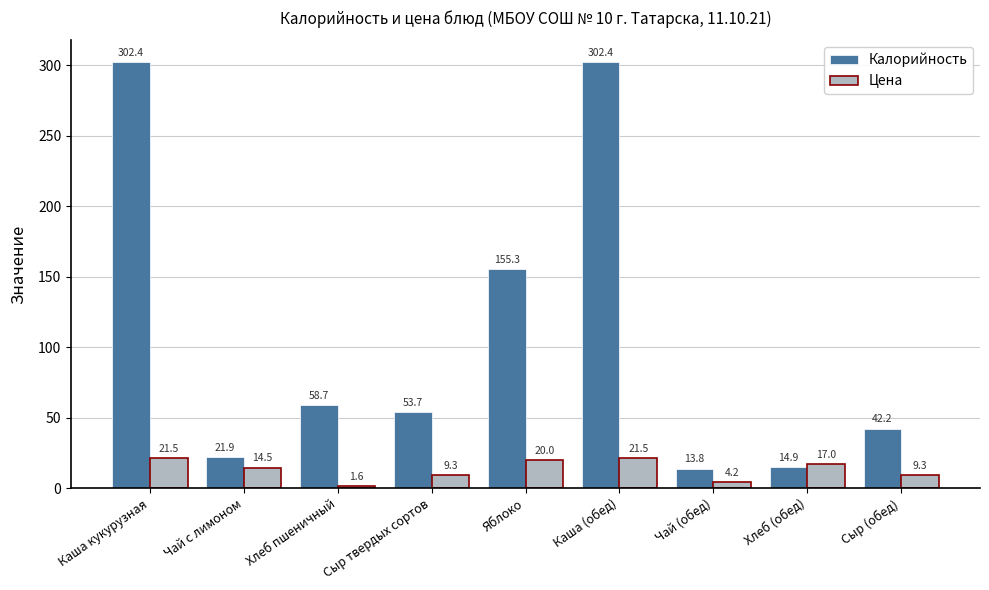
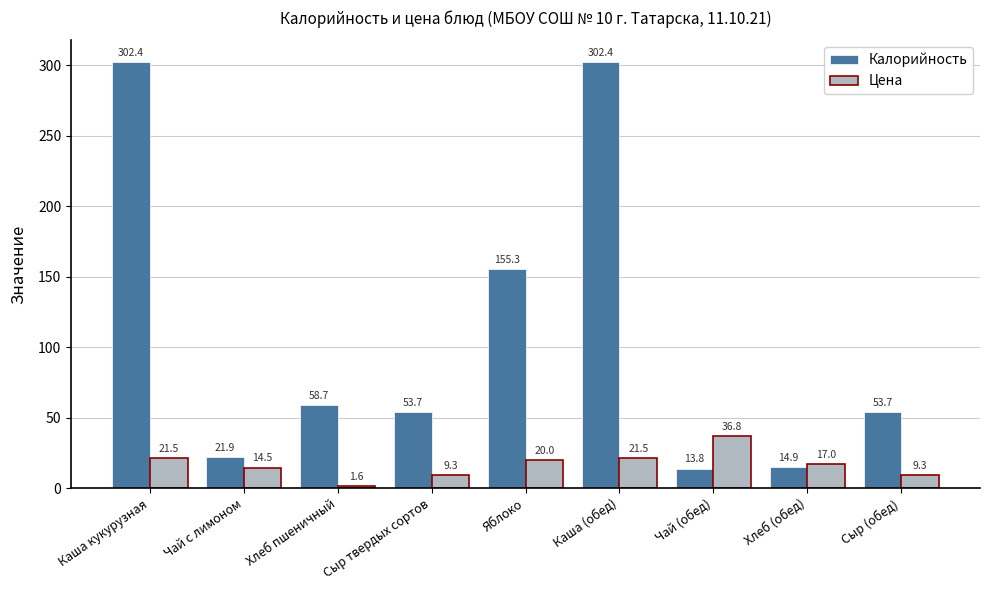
Цена, Чай (обед): 4.2 -> 36.8
Калорийность, Сыр (обед): 42.2 -> 53.7
